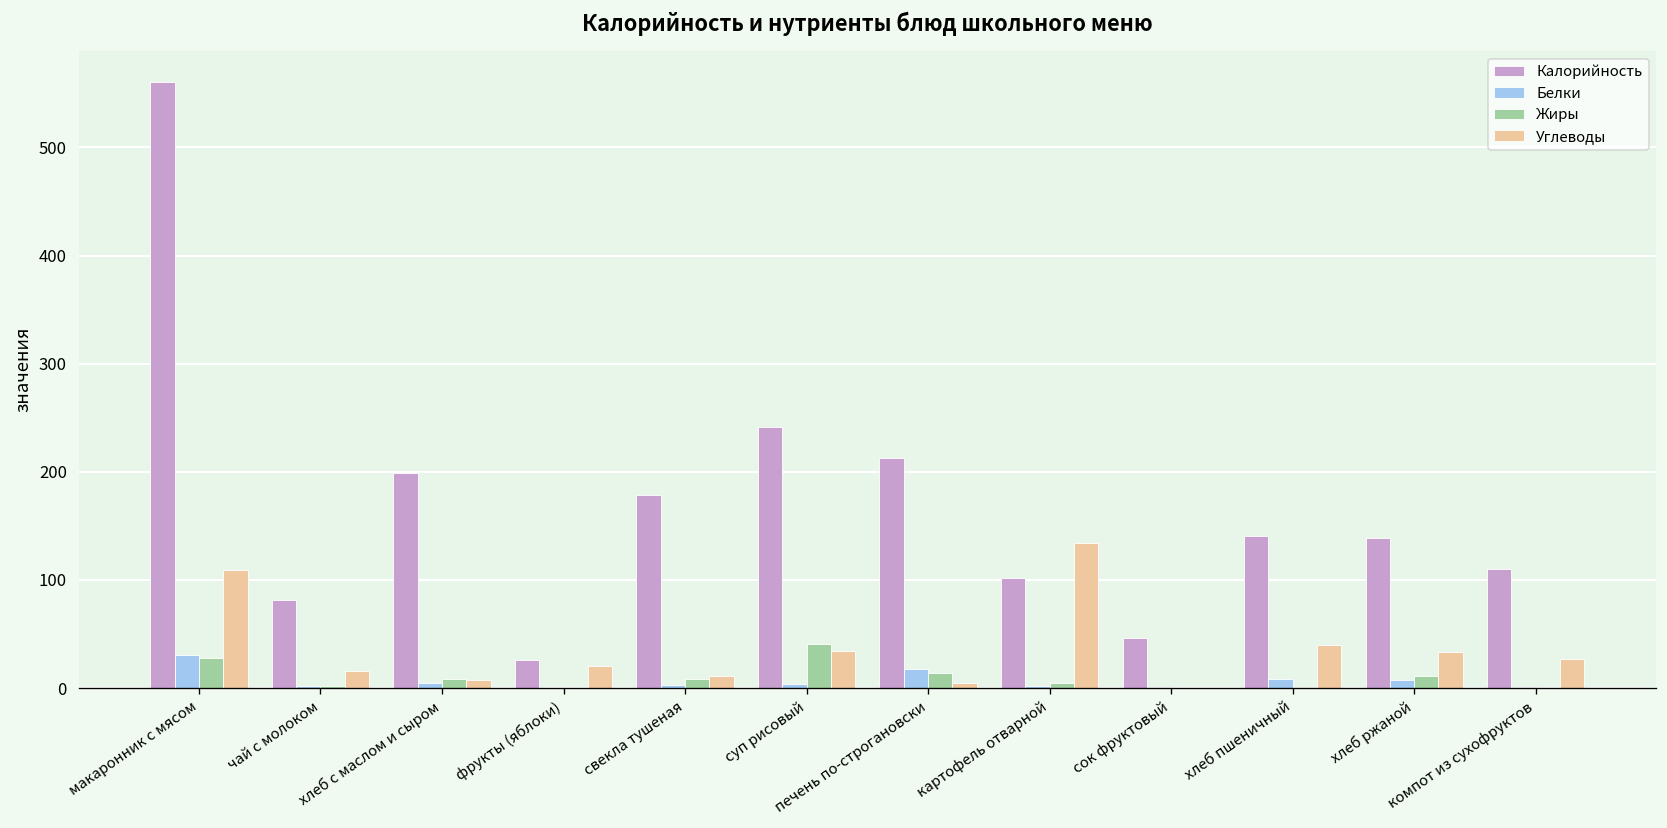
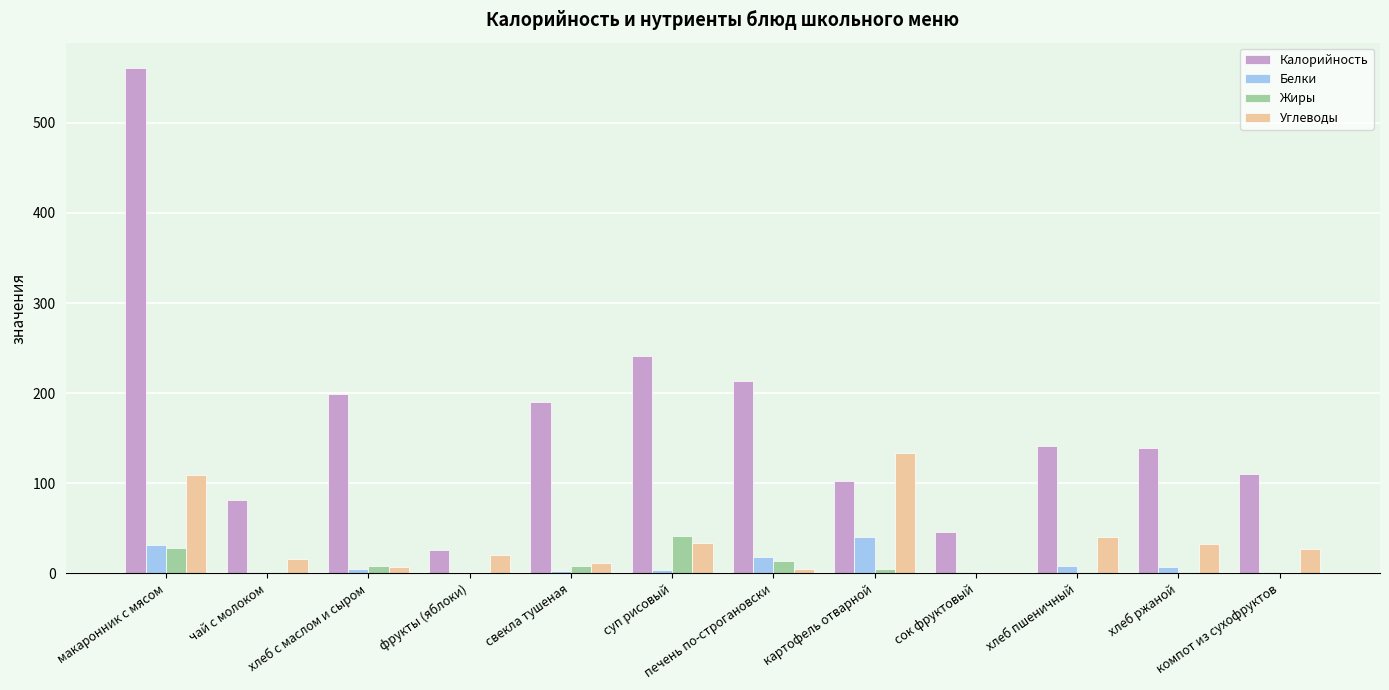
Калорийность, свекла тушеная: 180 -> 190
Белки, картофель отварной: 0 -> 40
Жиры, хлеб ржаной: 10 -> 0
